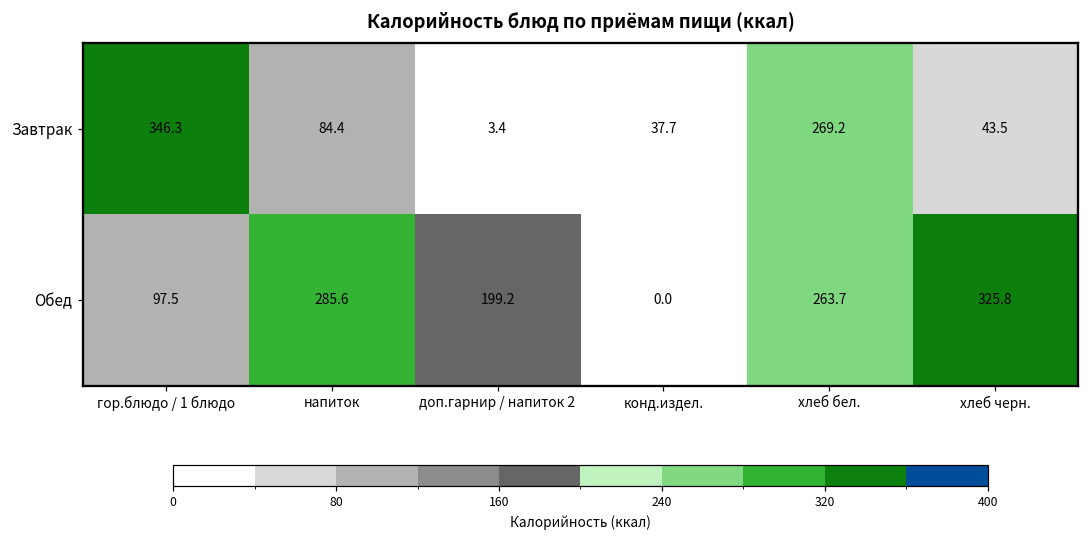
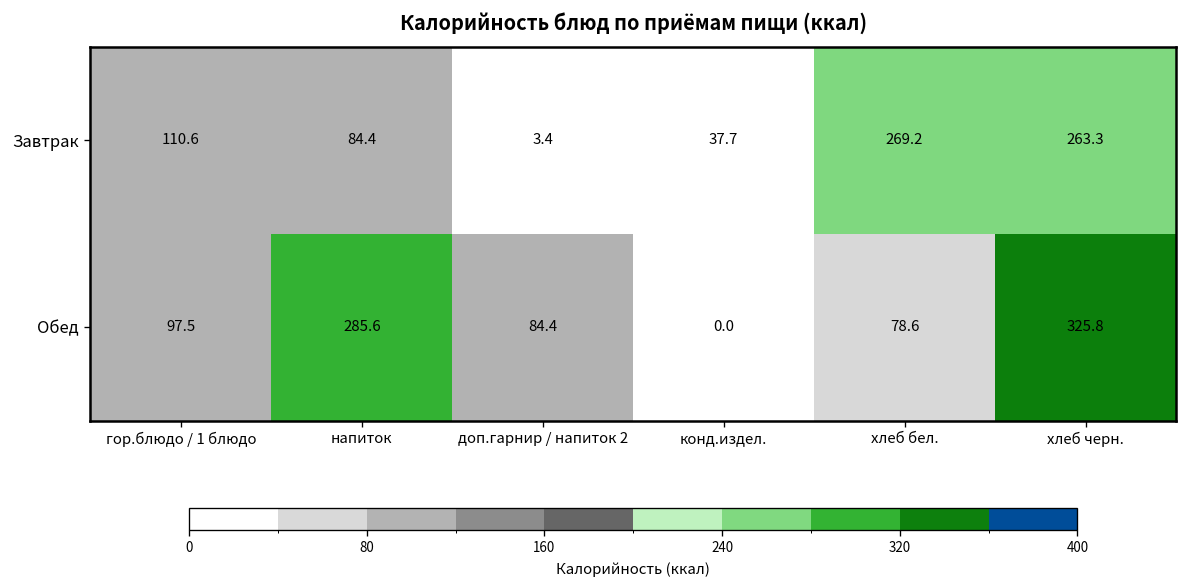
Завтрак, гор.блюдо / 1 блюдо: 346.3 -> 110.6
Завтрак, хлеб черн.: 43.5 -> 263.3
Обед, доп.гарнир / напиток 2: 199.2 -> 84.4
Обед, хлеб бел.: 263.7 -> 78.6
